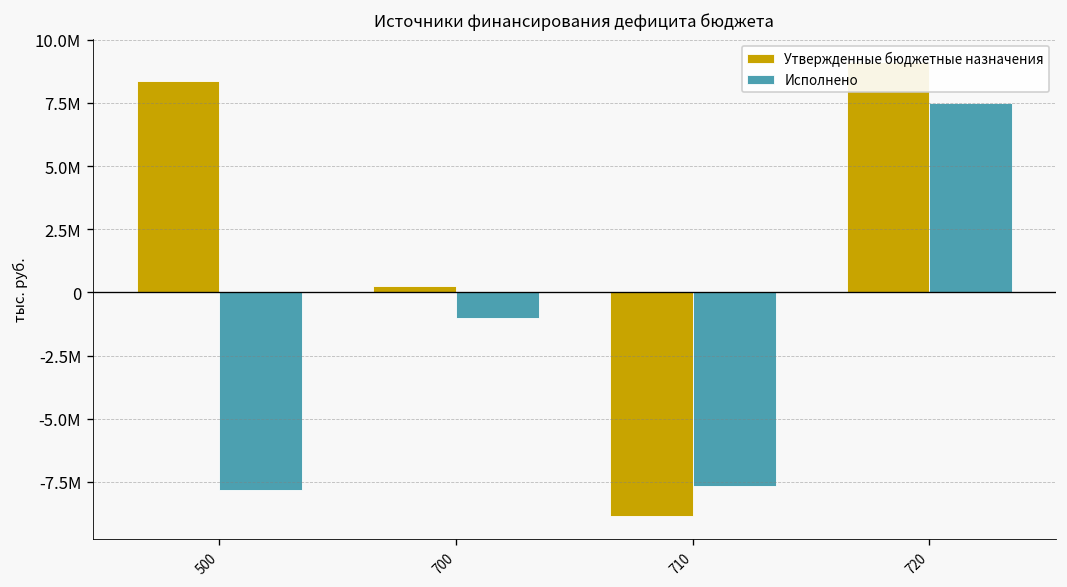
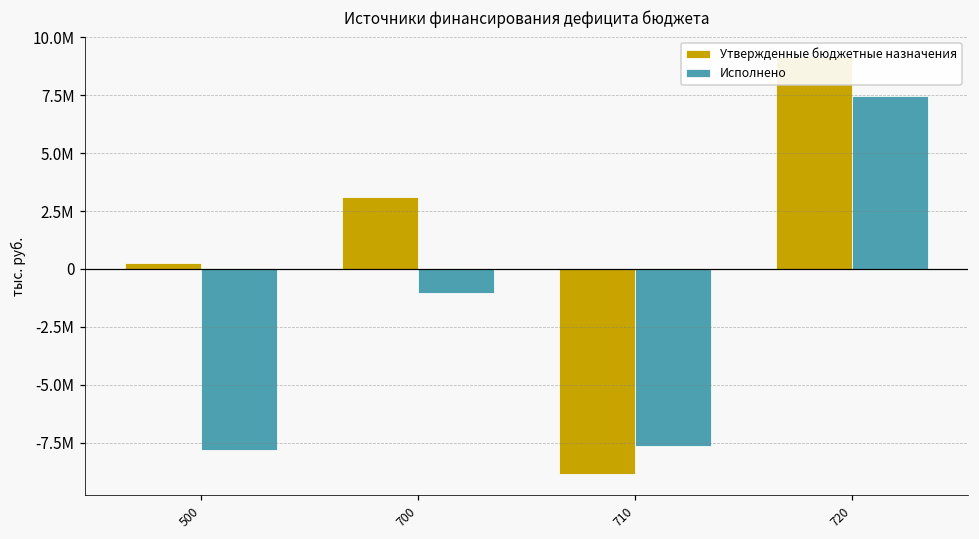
Утвержденные бюджетные назначения, 500: 8400000 -> 300000
Утвержденные бюджетные назначения, 700: 300000 -> 3100000
